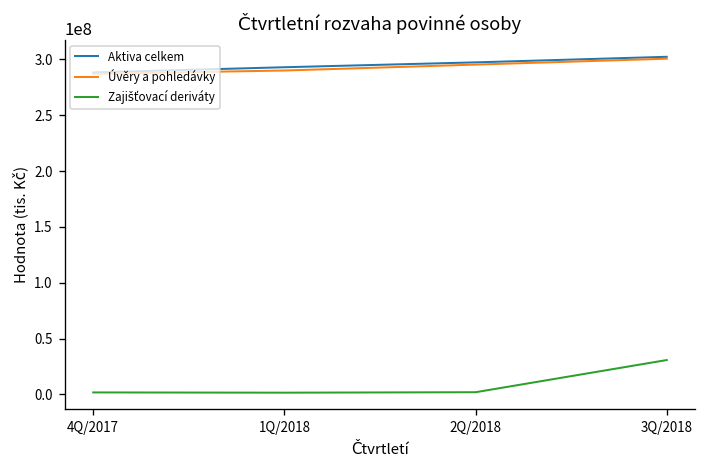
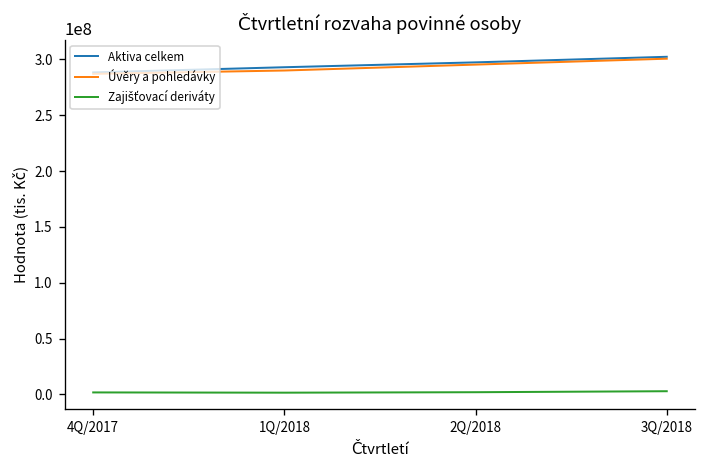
Zajišťovací deriváty, 3Q/2018: 30000000 -> 0
